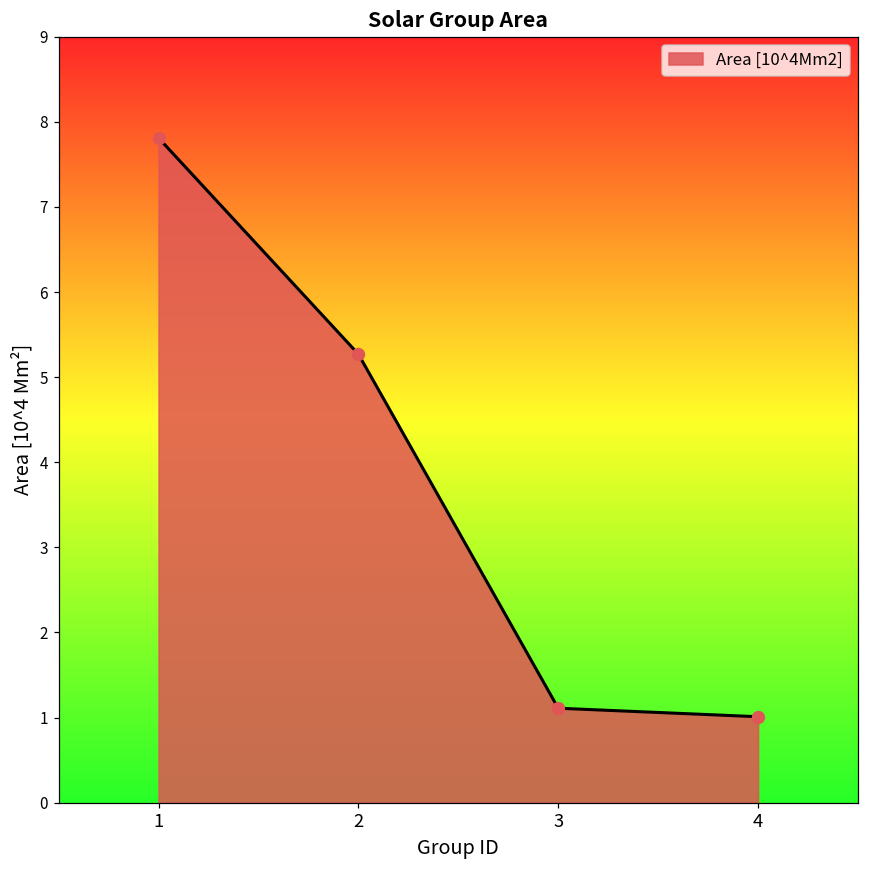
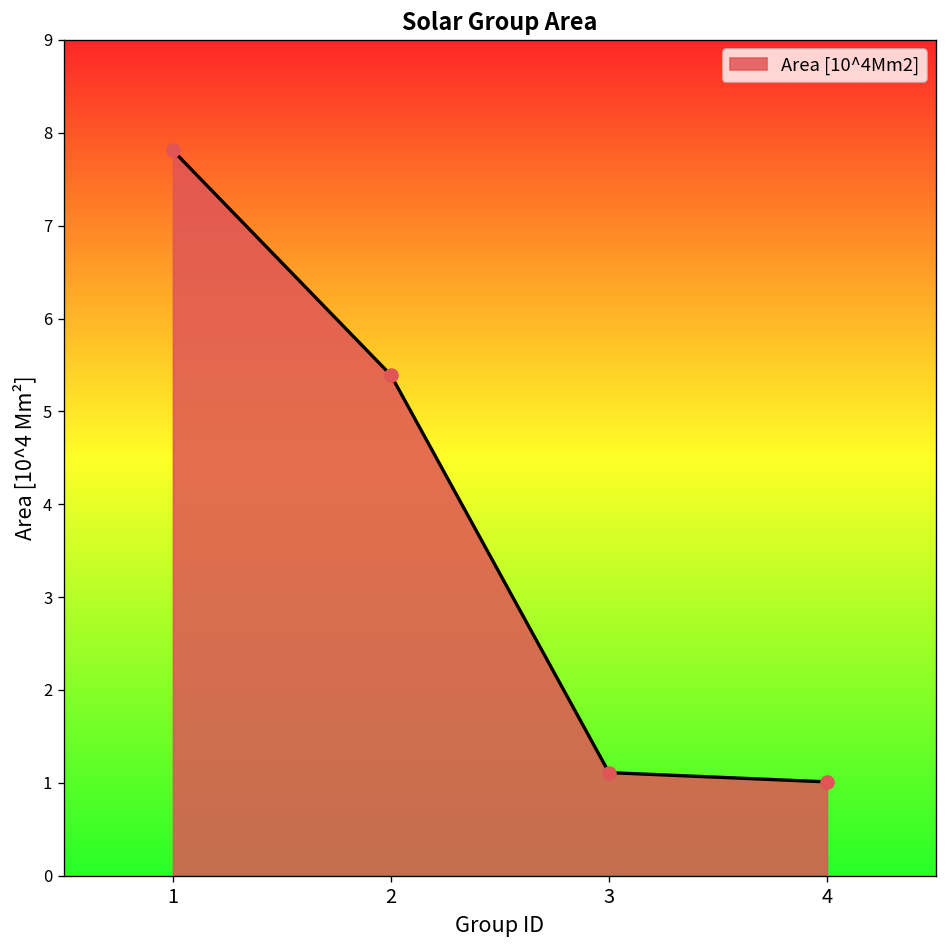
2: 5.3 -> 5.4
